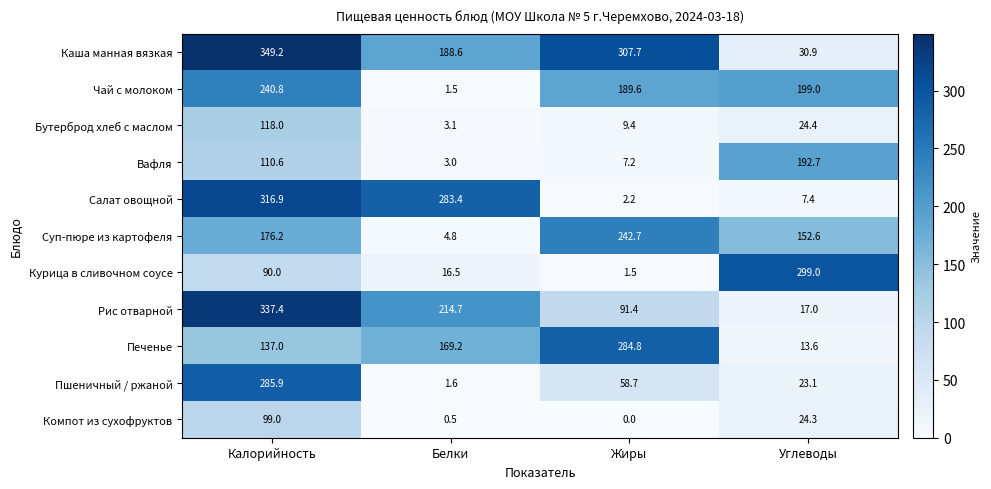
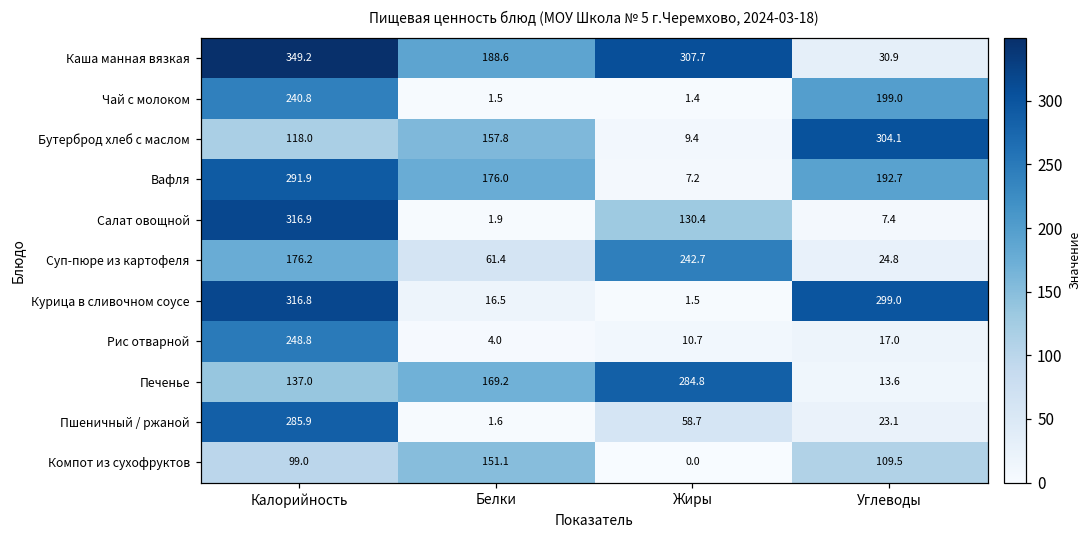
Чай с молоком, Жиры: 189.6 -> 1.4
Бутерброд хлеб с маслом, Белки: 3.1 -> 157.8
Бутерброд хлеб с маслом, Углеводы: 24.4 -> 304.1
Вафля, Калорийность: 110.6 -> 291.9
Вафля, Белки: 3.0 -> 176.0
Салат овощной, Белки: 283.4 -> 1.9
Салат овощной, Жиры: 2.2 -> 130.4
Суп-пюре из картофеля, Белки: 4.8 -> 61.4
Суп-пюре из картофеля, Углеводы: 152.6 -> 24.8
Курица в сливочном соусе, Калорийность: 90.0 -> 316.8
Рис отварной, Калорийность: 337.4 -> 248.8
Рис отварной, Белки: 214.7 -> 4.0
Рис отварной, Жиры: 91.4 -> 10.7
Компот из сухофруктов, Белки: 0.5 -> 151.1
Компот из сухофруктов, Углеводы: 24.3 -> 109.5
